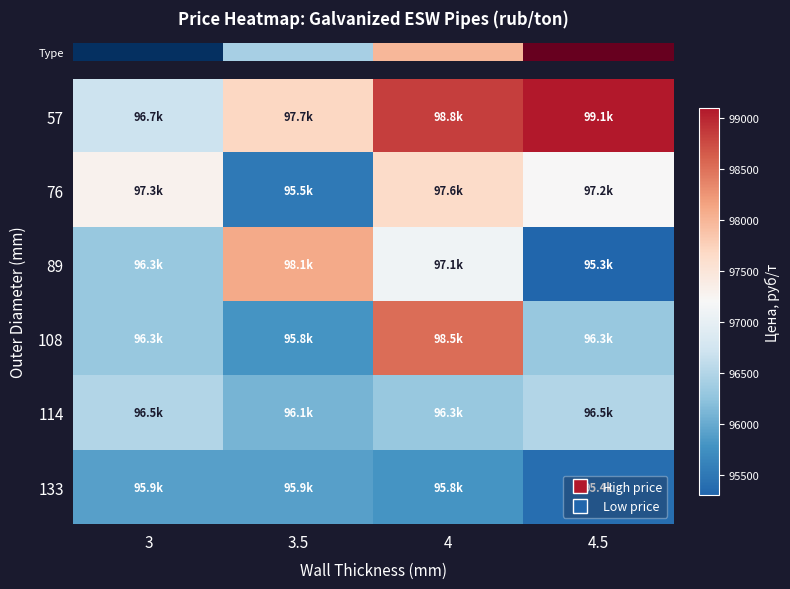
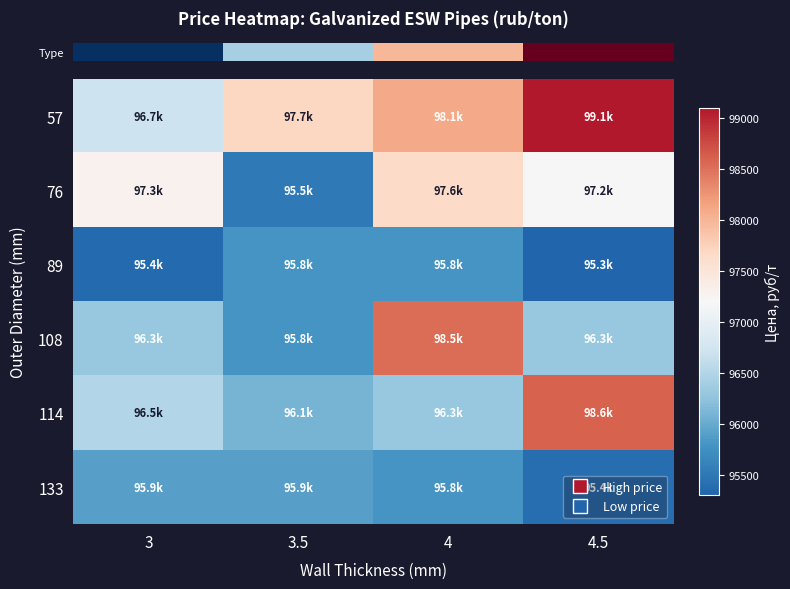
57, 4: 98.8k -> 98.1k
89, 3: 96.3k -> 95.4k
89, 3.5: 98.1k -> 95.8k
89, 4: 97.1k -> 95.8k
114, 4.5: 96.5k -> 98.6k
